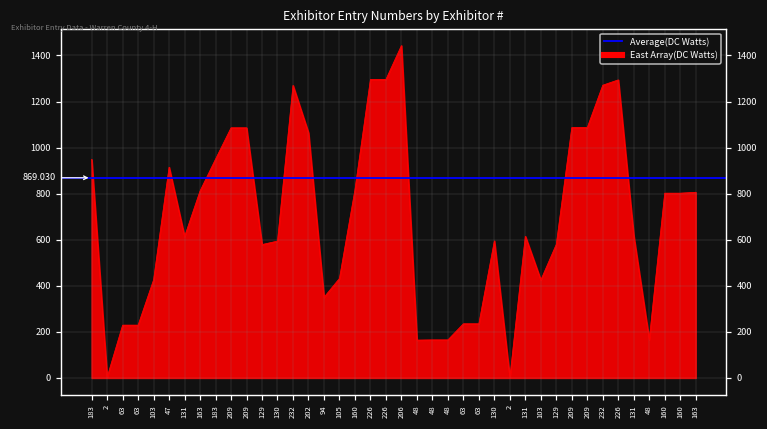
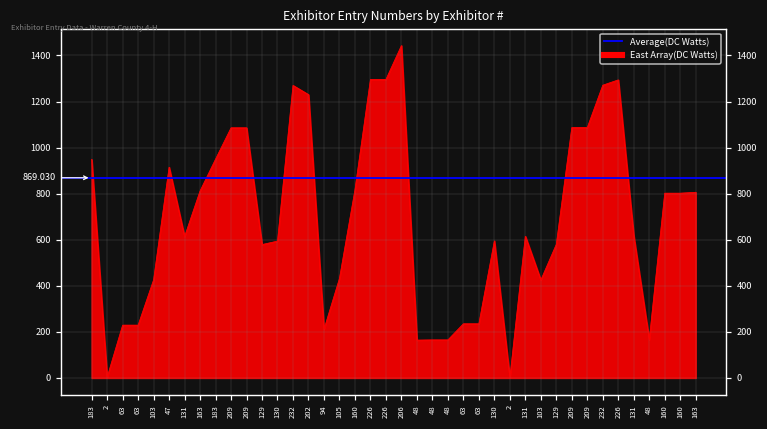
202: 1060 -> 1230
94: 350 -> 210
